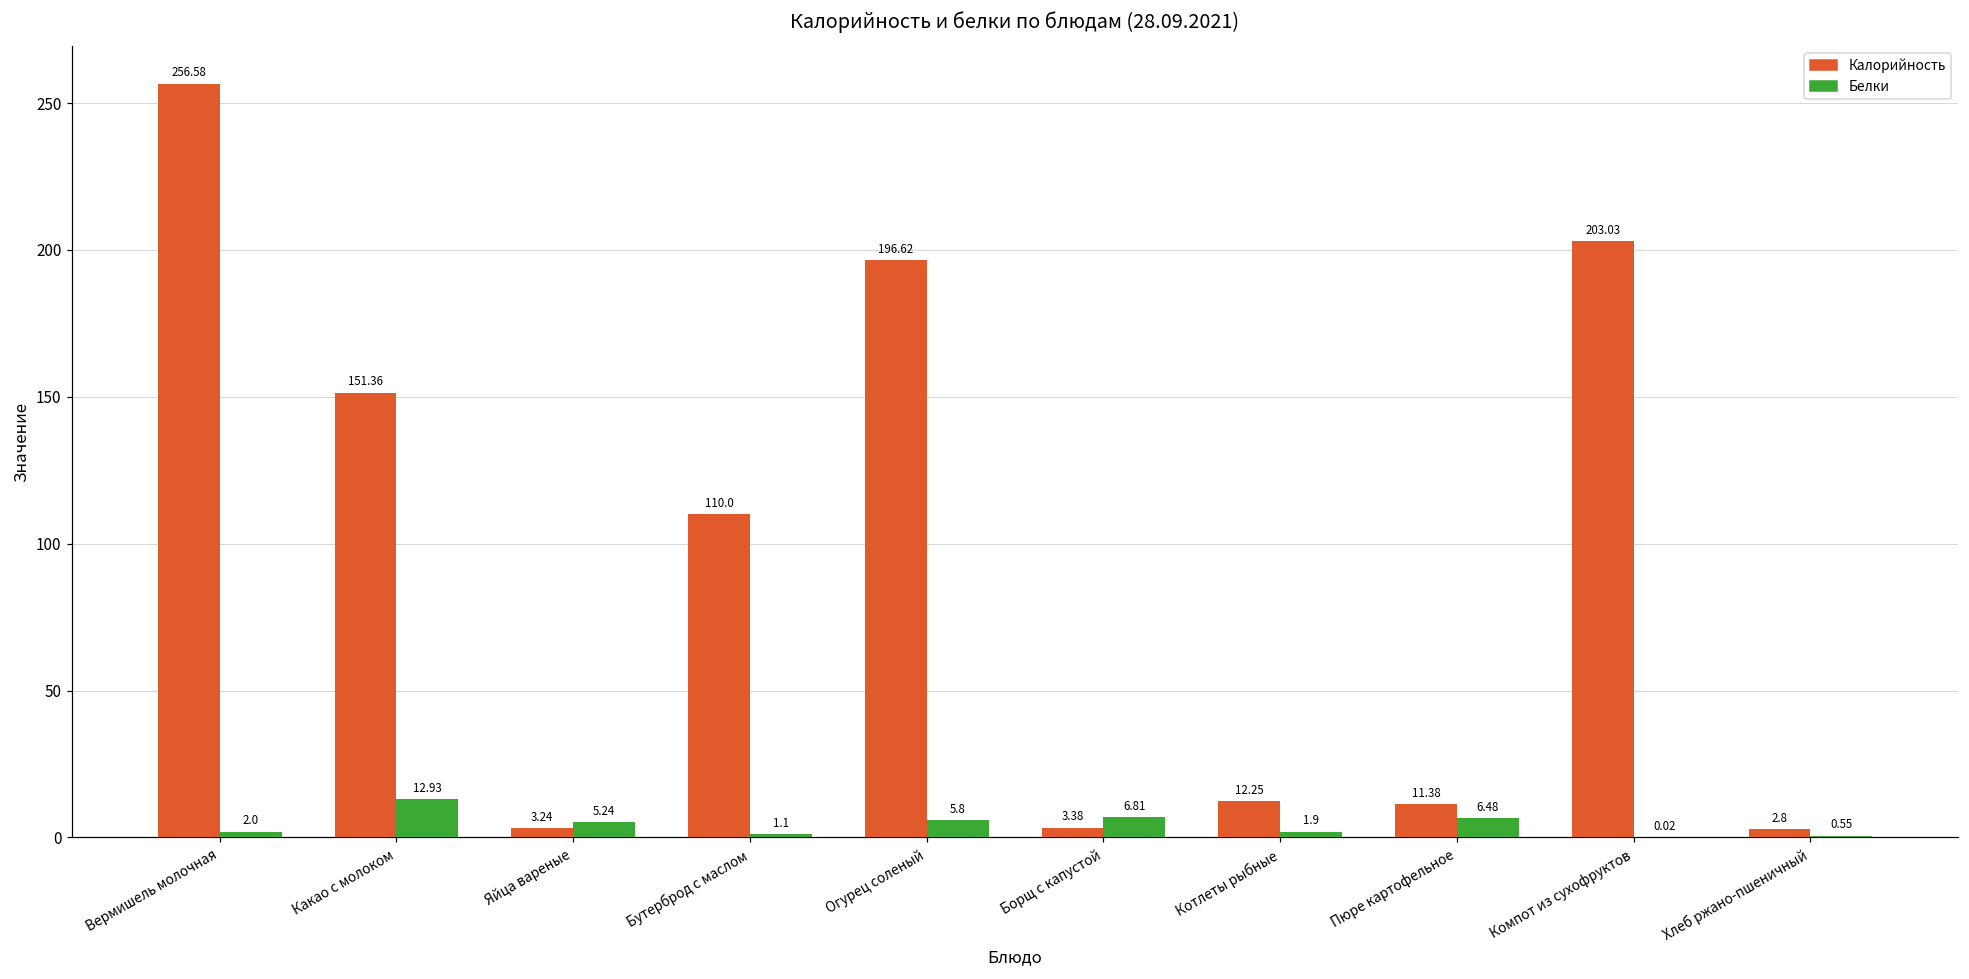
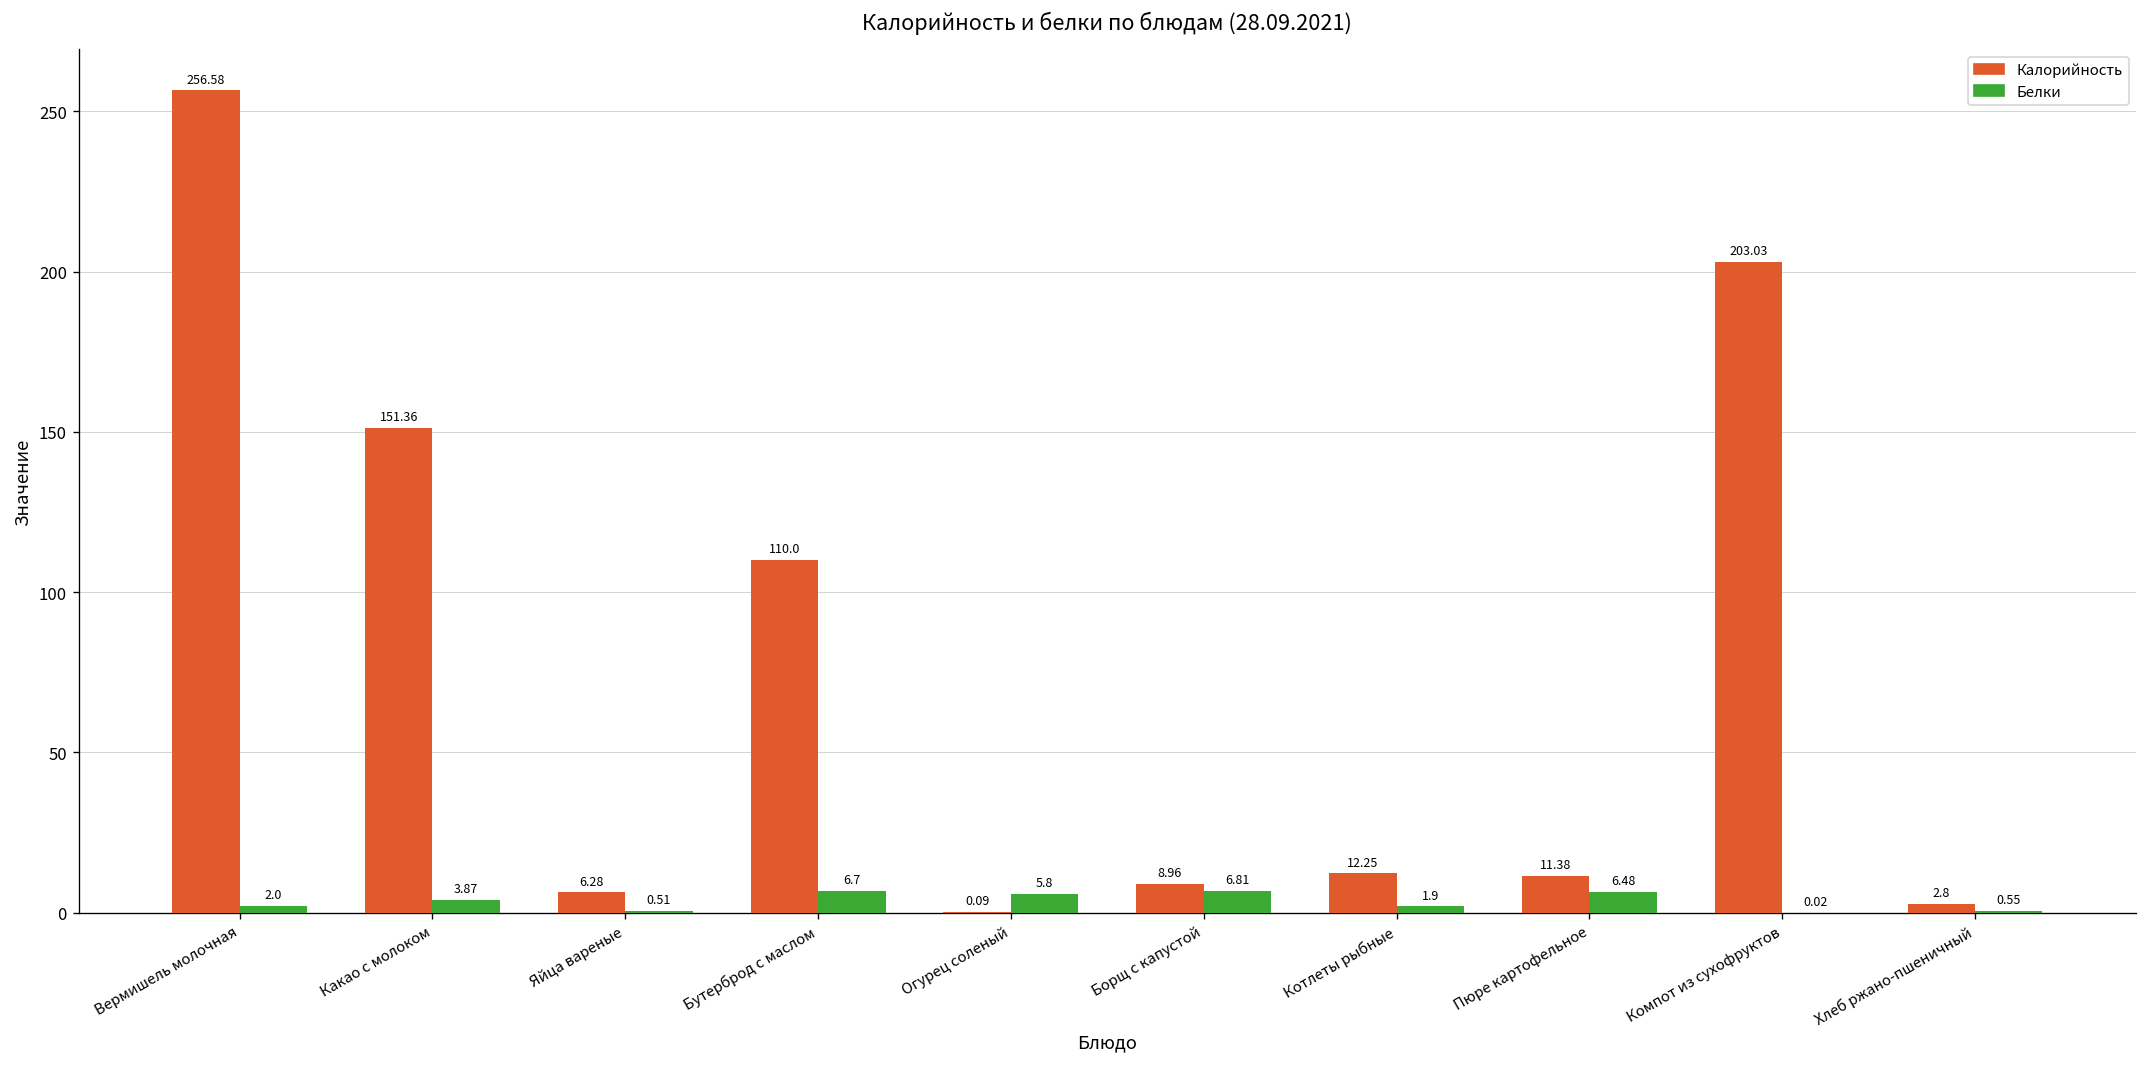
Белки, Какао с молоком: 12.93 -> 3.87
Калорийность, Яйца вареные: 3.24 -> 6.28
Белки, Яйца вареные: 5.24 -> 0.51
Белки, Бутерброд с маслом: 1.1 -> 6.7
Калорийность, Огурец соленый: 196.62 -> 0.09
Калорийность, Борщ с капустой: 3.38 -> 8.96
